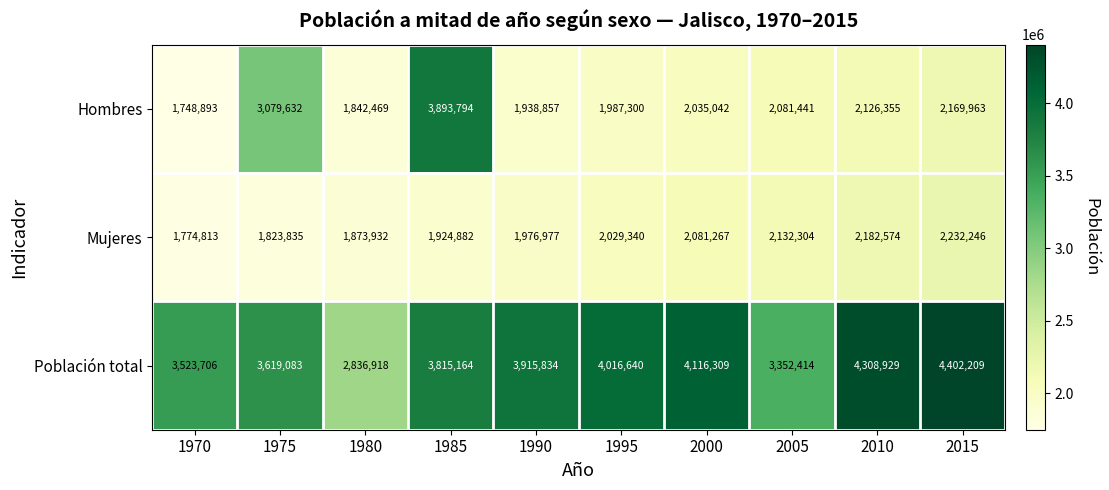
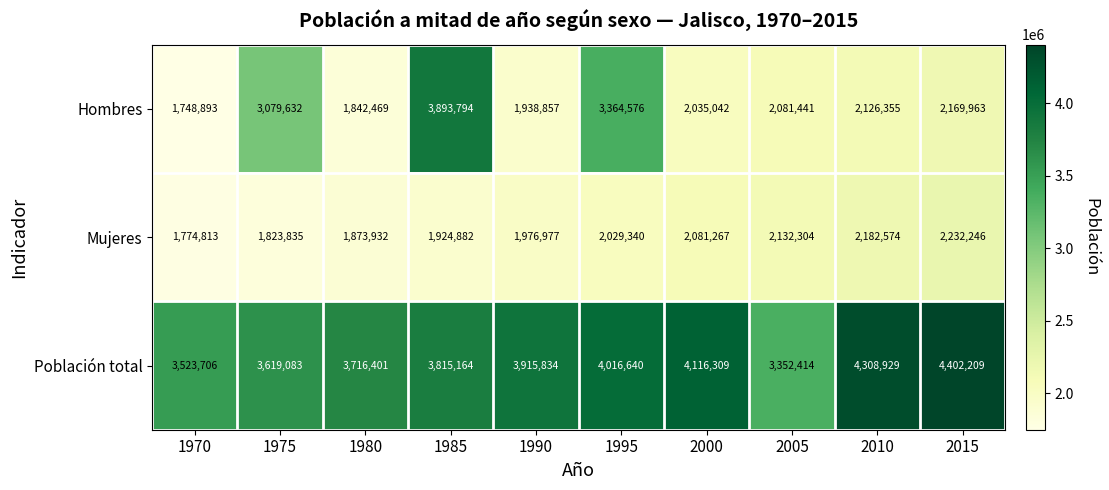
Hombres, 1995: 1,987,300 -> 3,364,576
Población total, 1980: 2,836,918 -> 3,716,401
